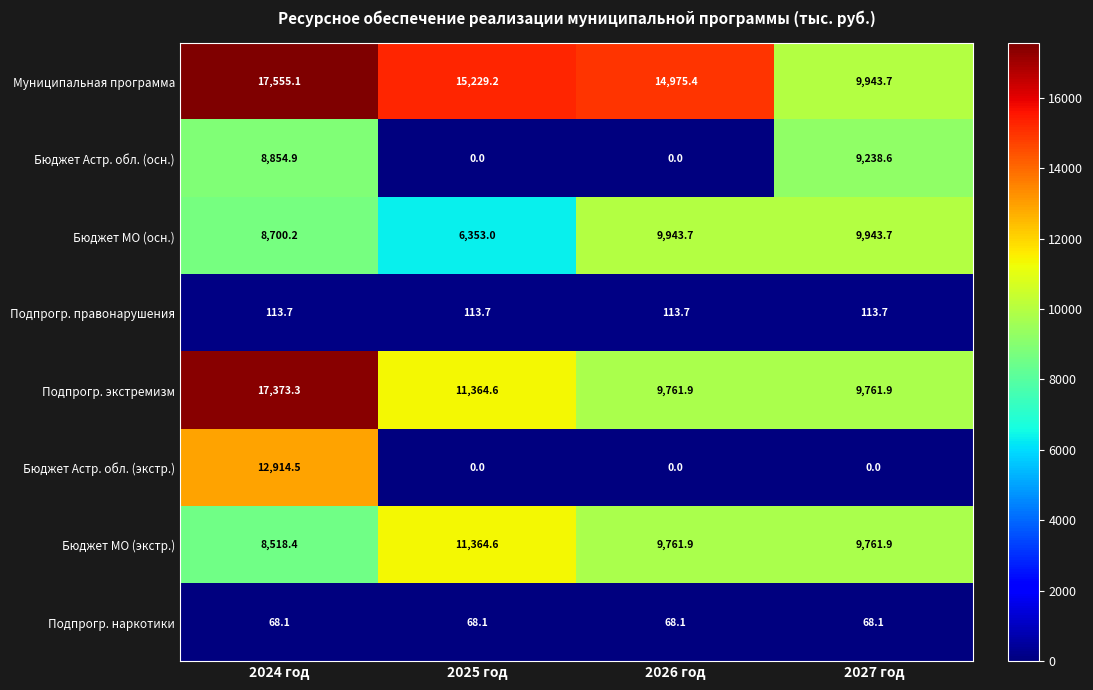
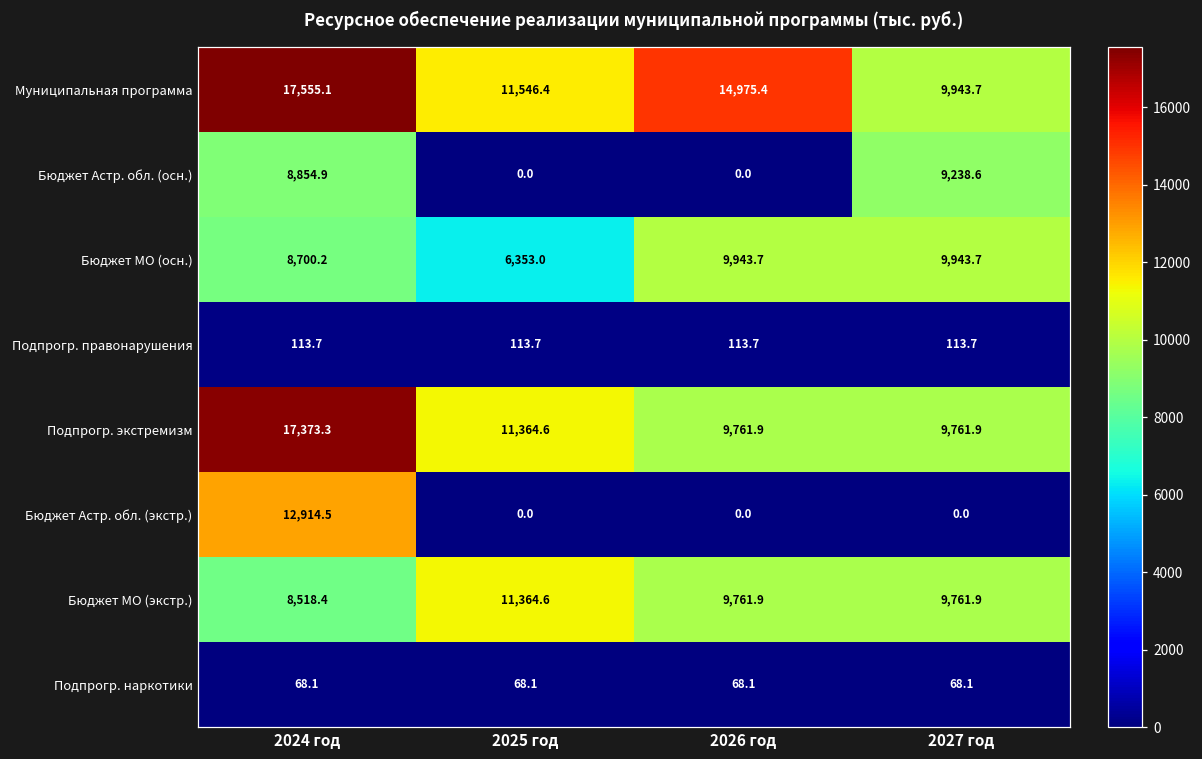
Муниципальная программа, 2025 год: 15,229.2 -> 11,546.4
